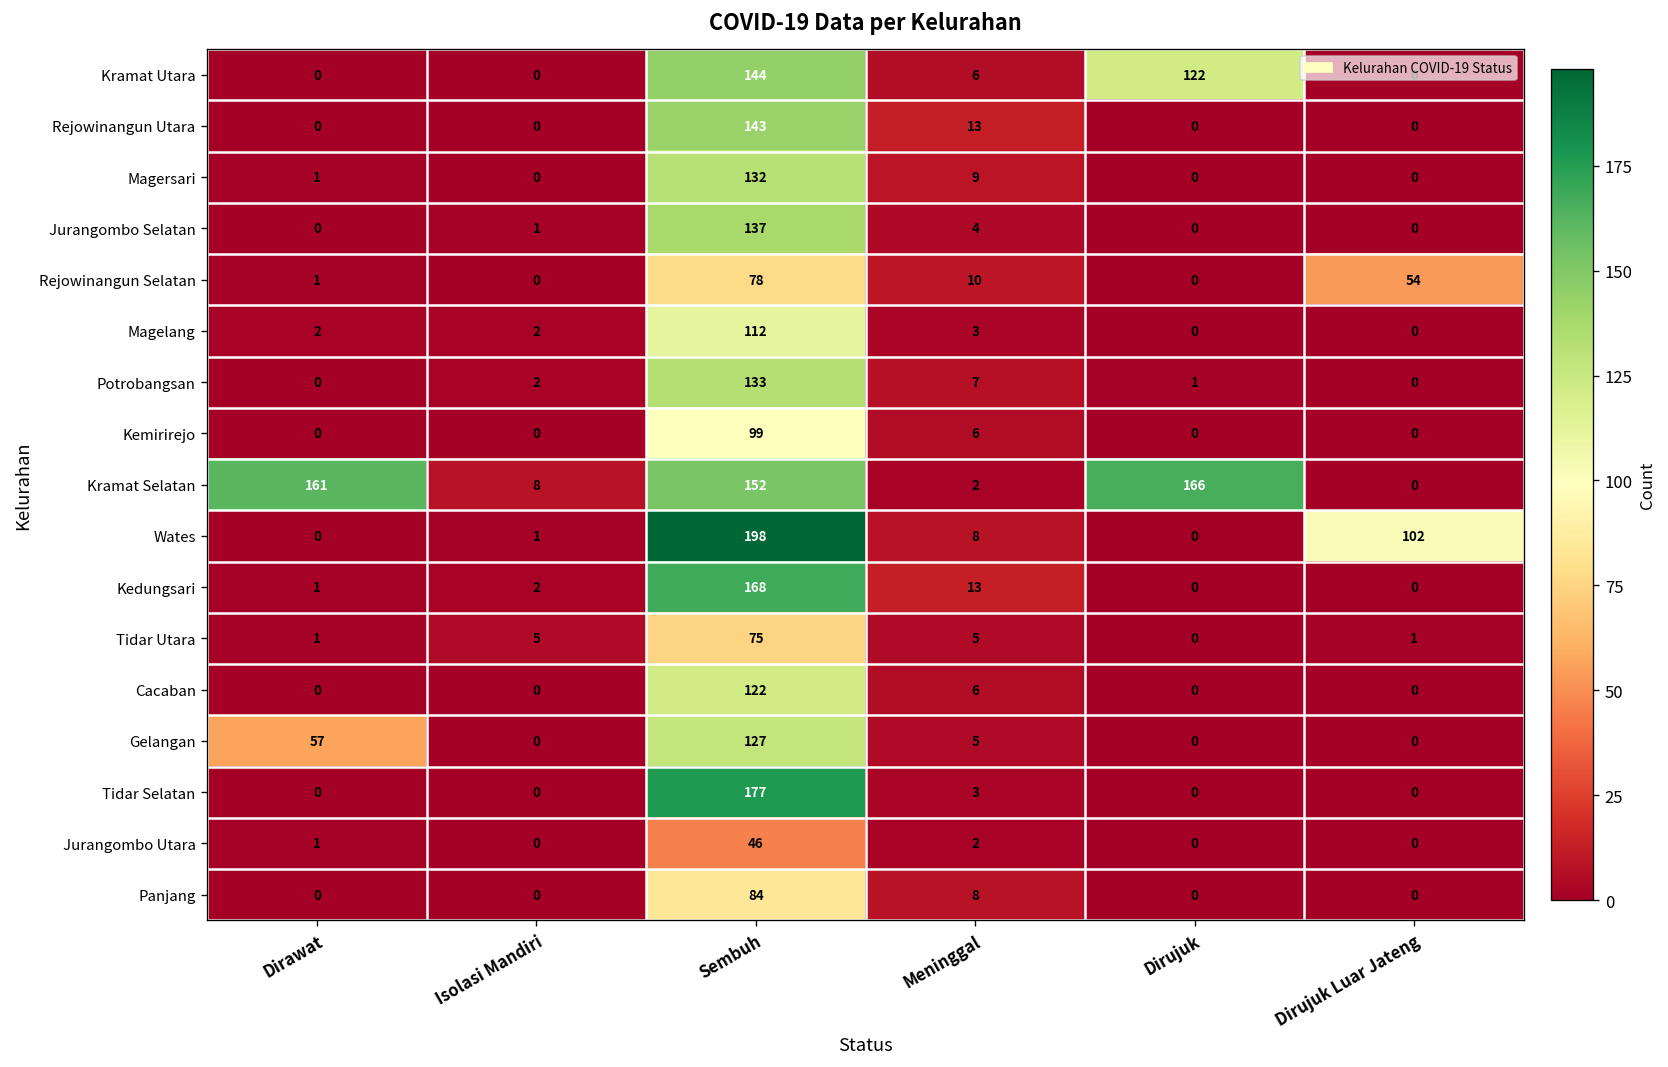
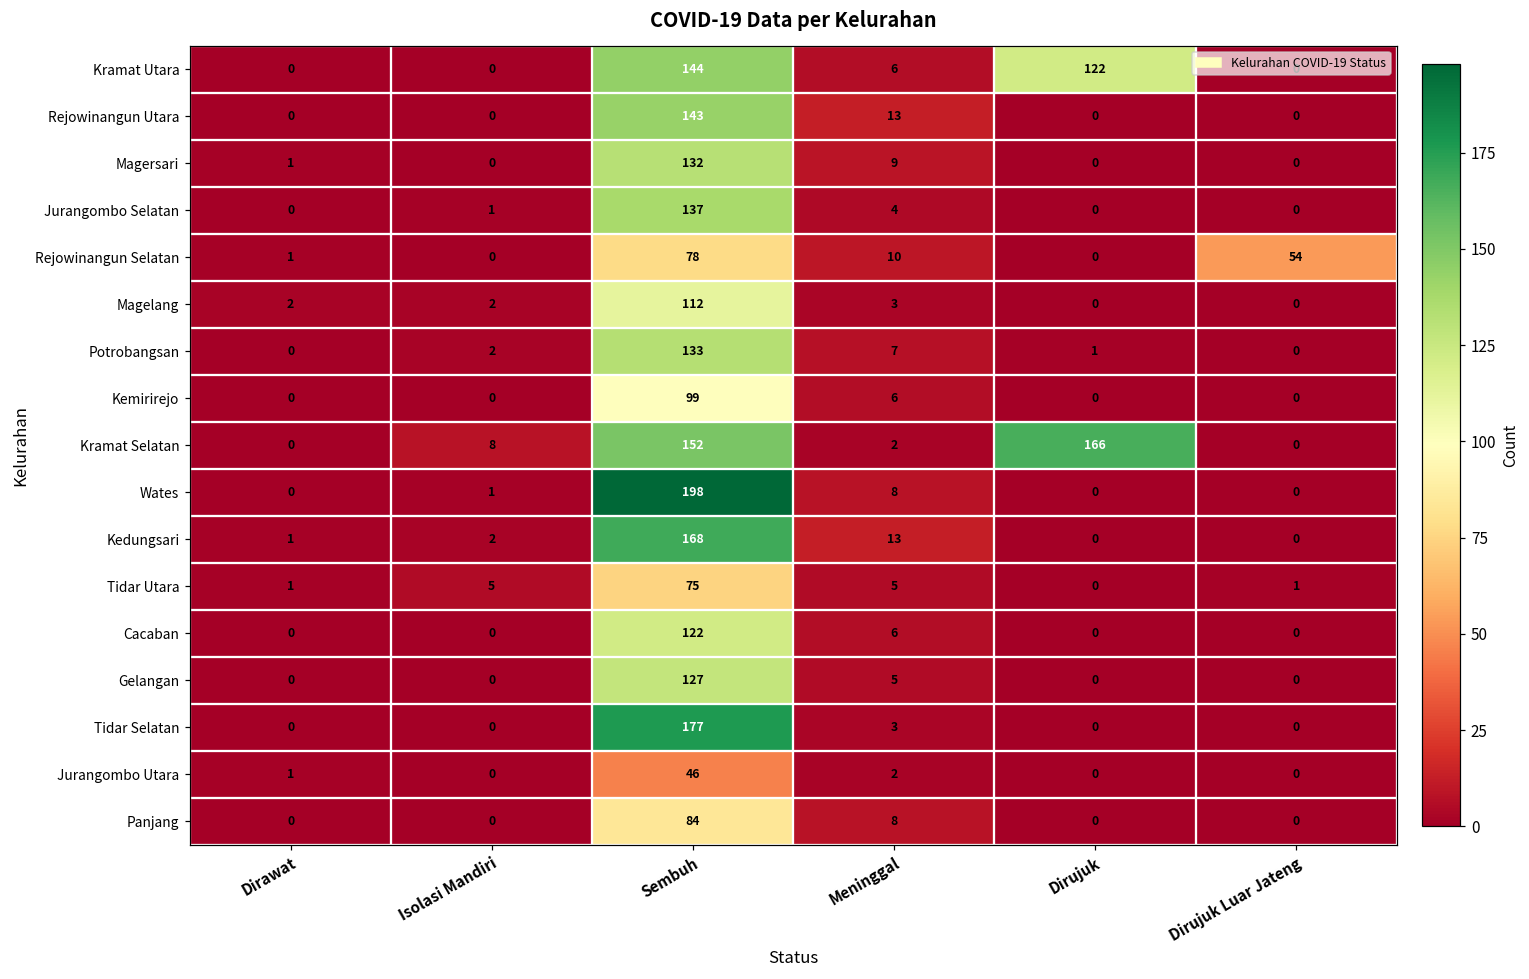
Kramat Selatan, Dirawat: 161 -> 0
Wates, Dirujuk Luar Jateng: 102 -> 0
Gelangan, Dirawat: 57 -> 0
